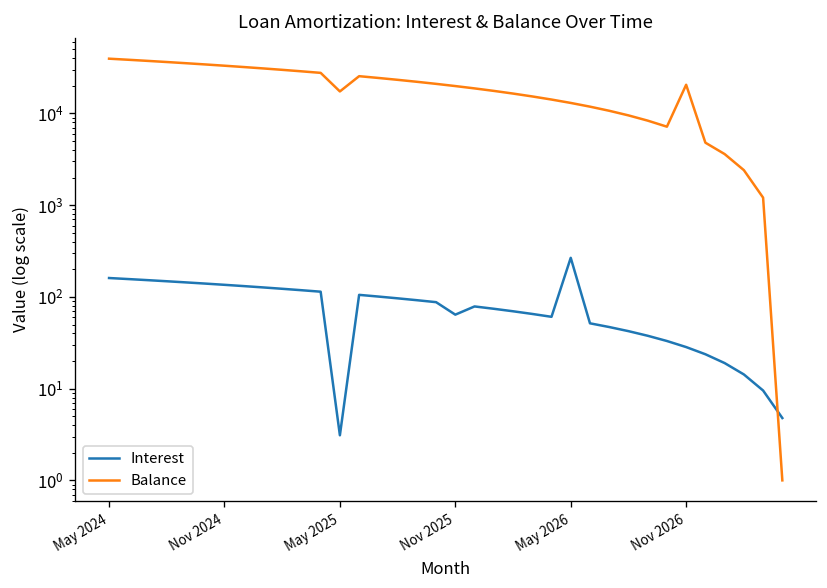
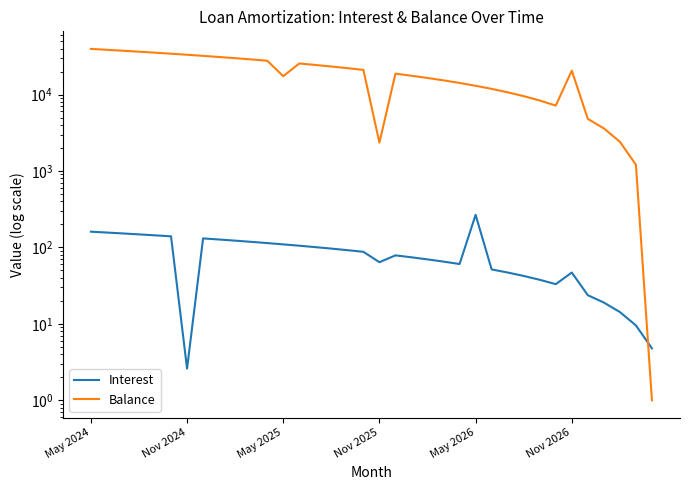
Interest, Nov 2024: 140 -> 2.6
Interest, May 2025: 3.1 -> 110
Balance, Nov 2025: 20000 -> 2300
Interest, Nov 2026: 28 -> 50
